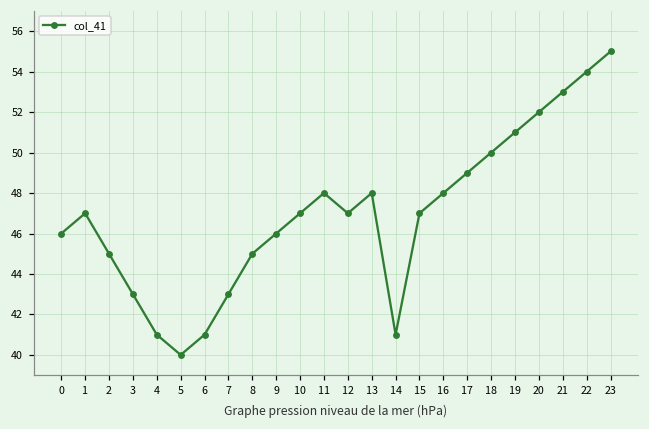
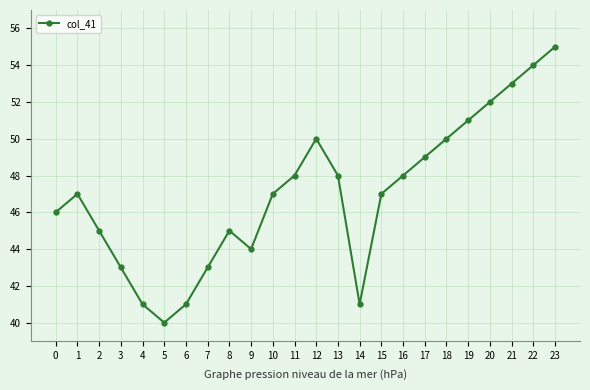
9: 46 -> 44
12: 47 -> 50
